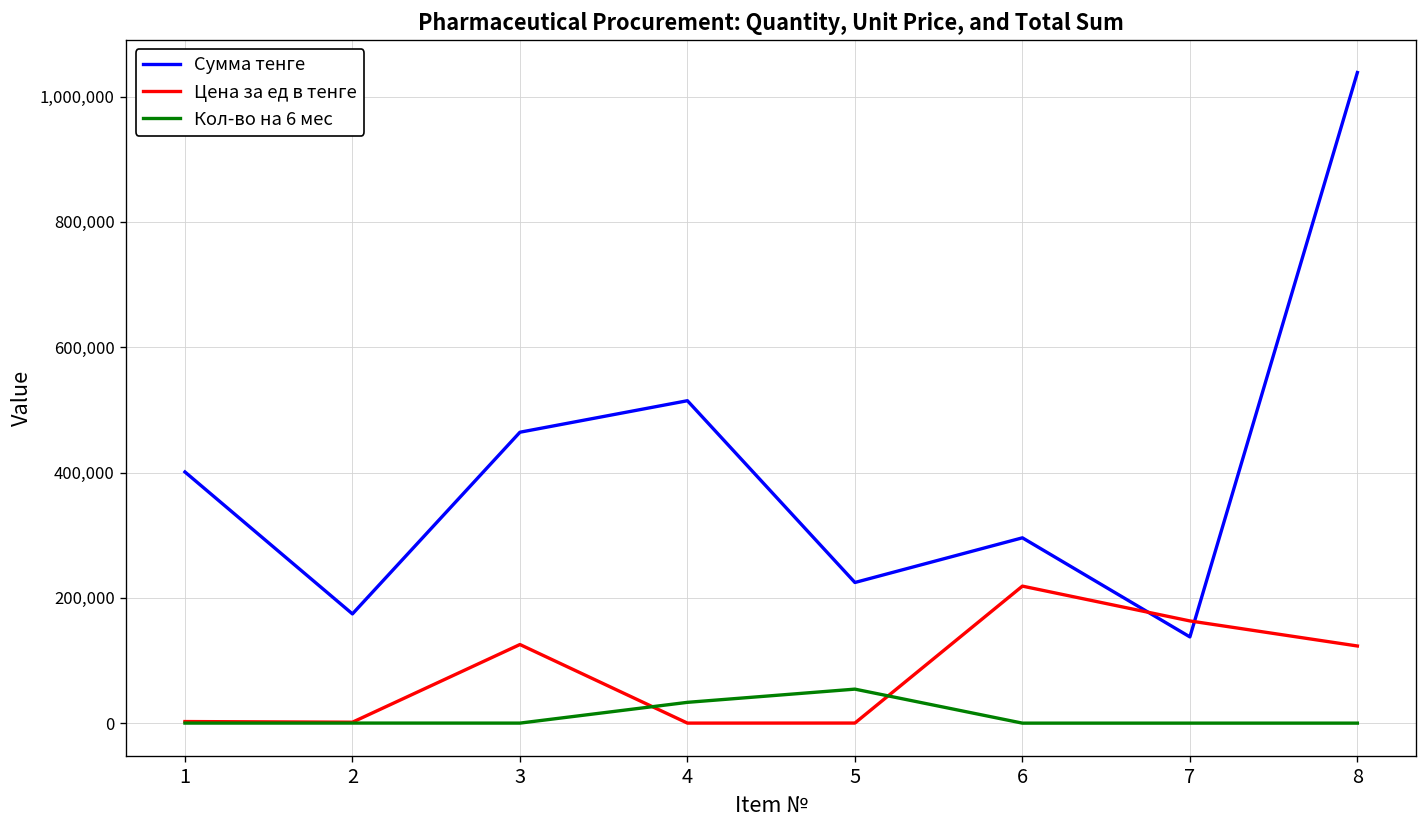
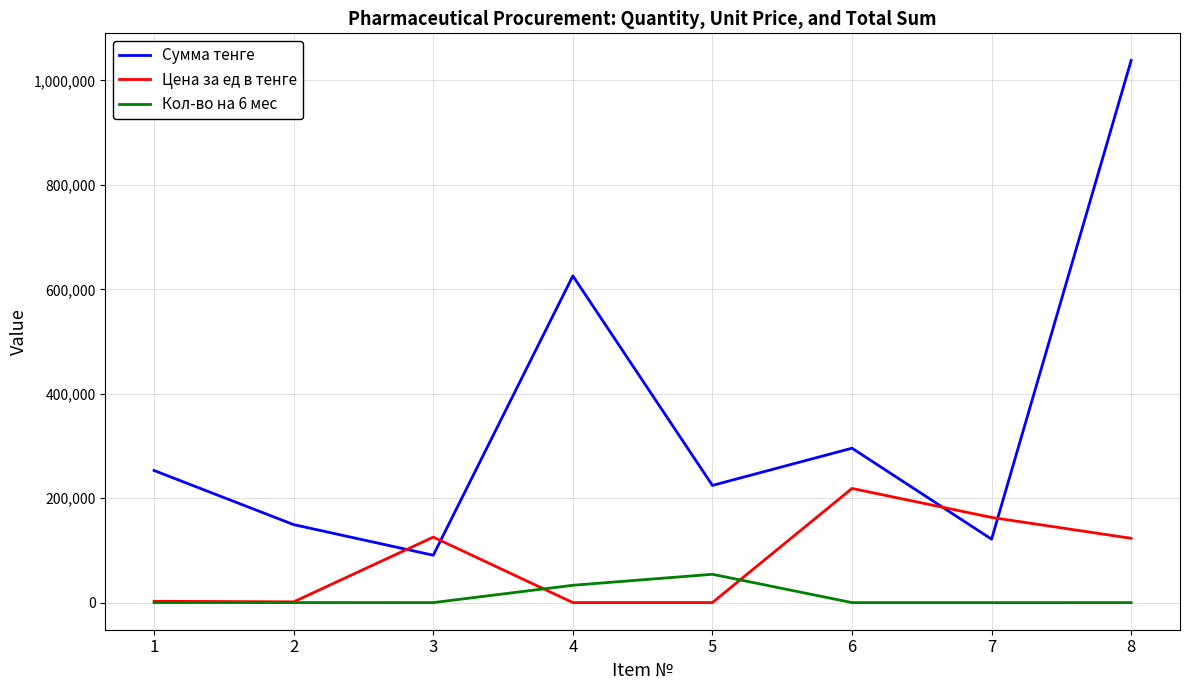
Сумма тенге, 1: 400,000 -> 250,000
Сумма тенге, 2: 170,000 -> 150,000
Сумма тенге, 3: 460,000 -> 90,000
Сумма тенге, 4: 510,000 -> 630,000
Сумма тенге, 7: 140,000 -> 120,000
